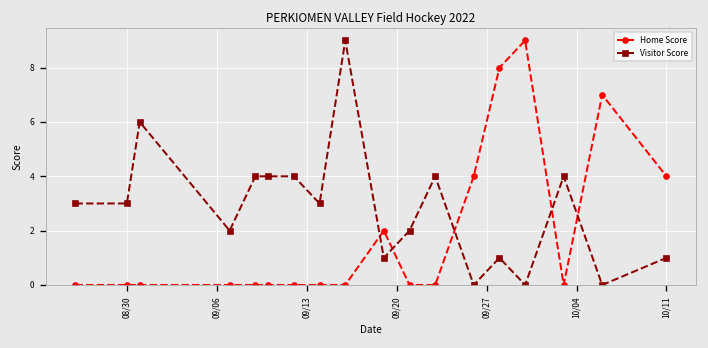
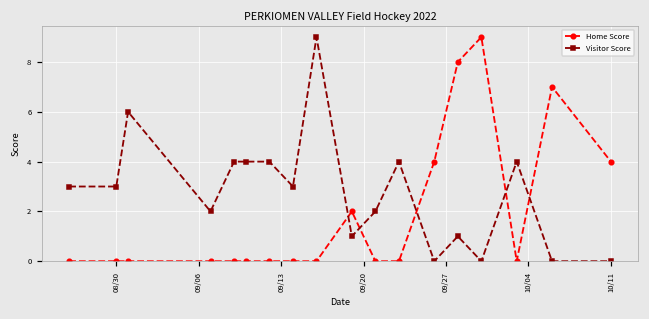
Visitor Score, 10/11: 1 -> 0
